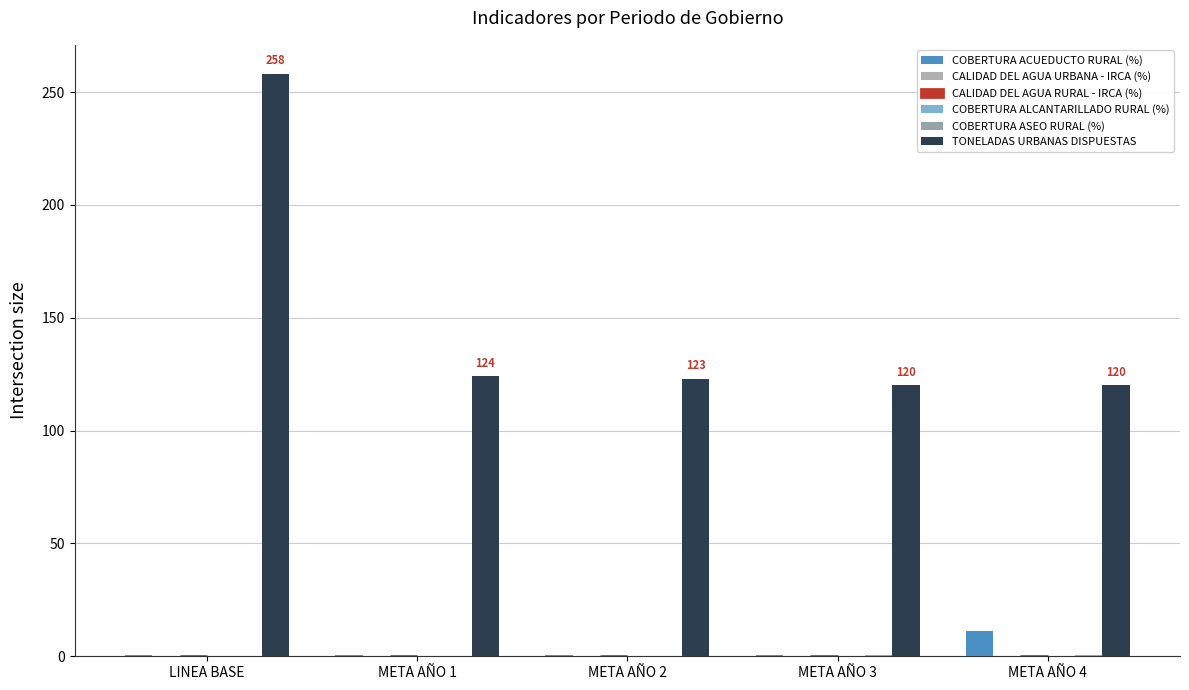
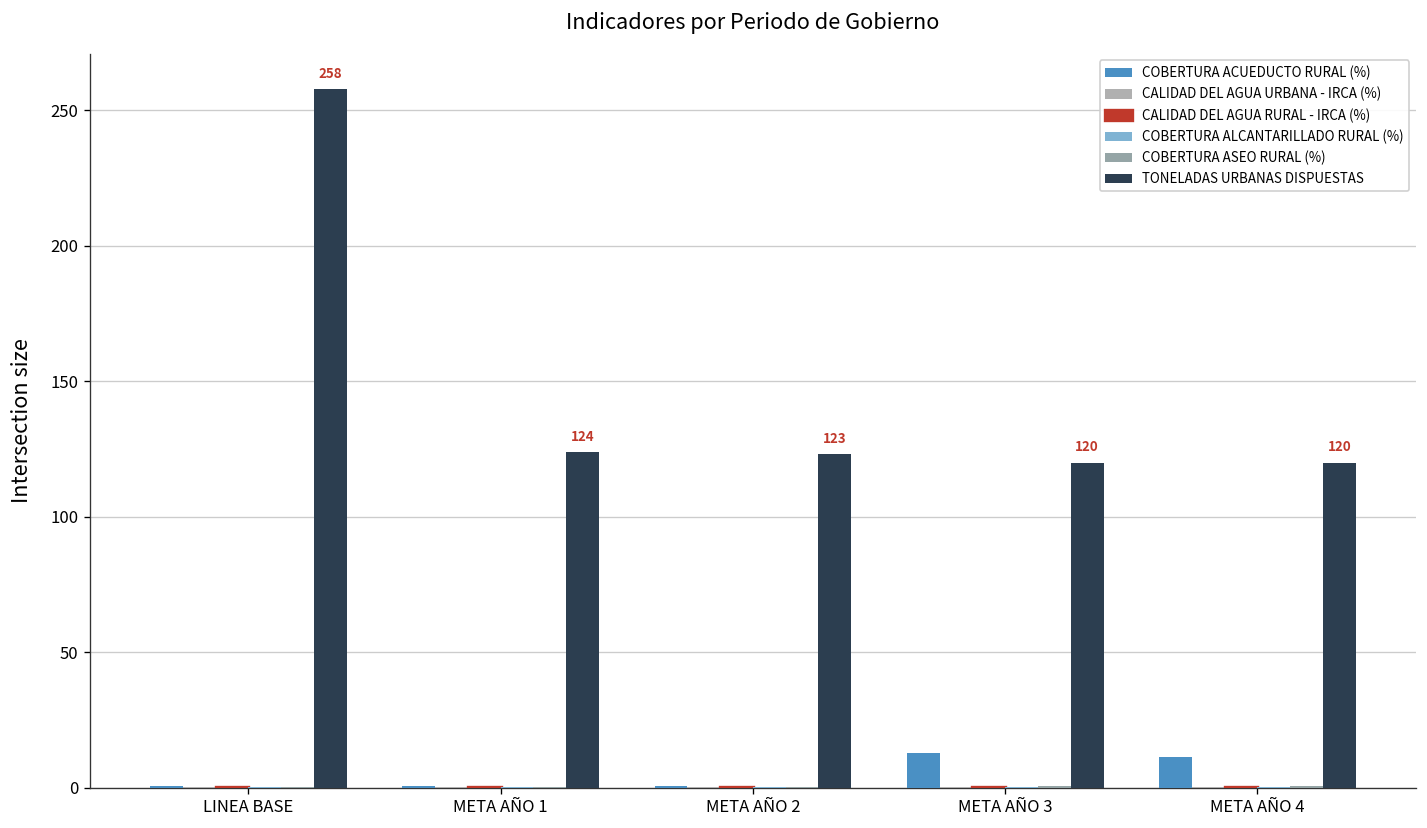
COBERTURA ACUEDUCTO RURAL (%), META AÑO 3: 1 -> 13
